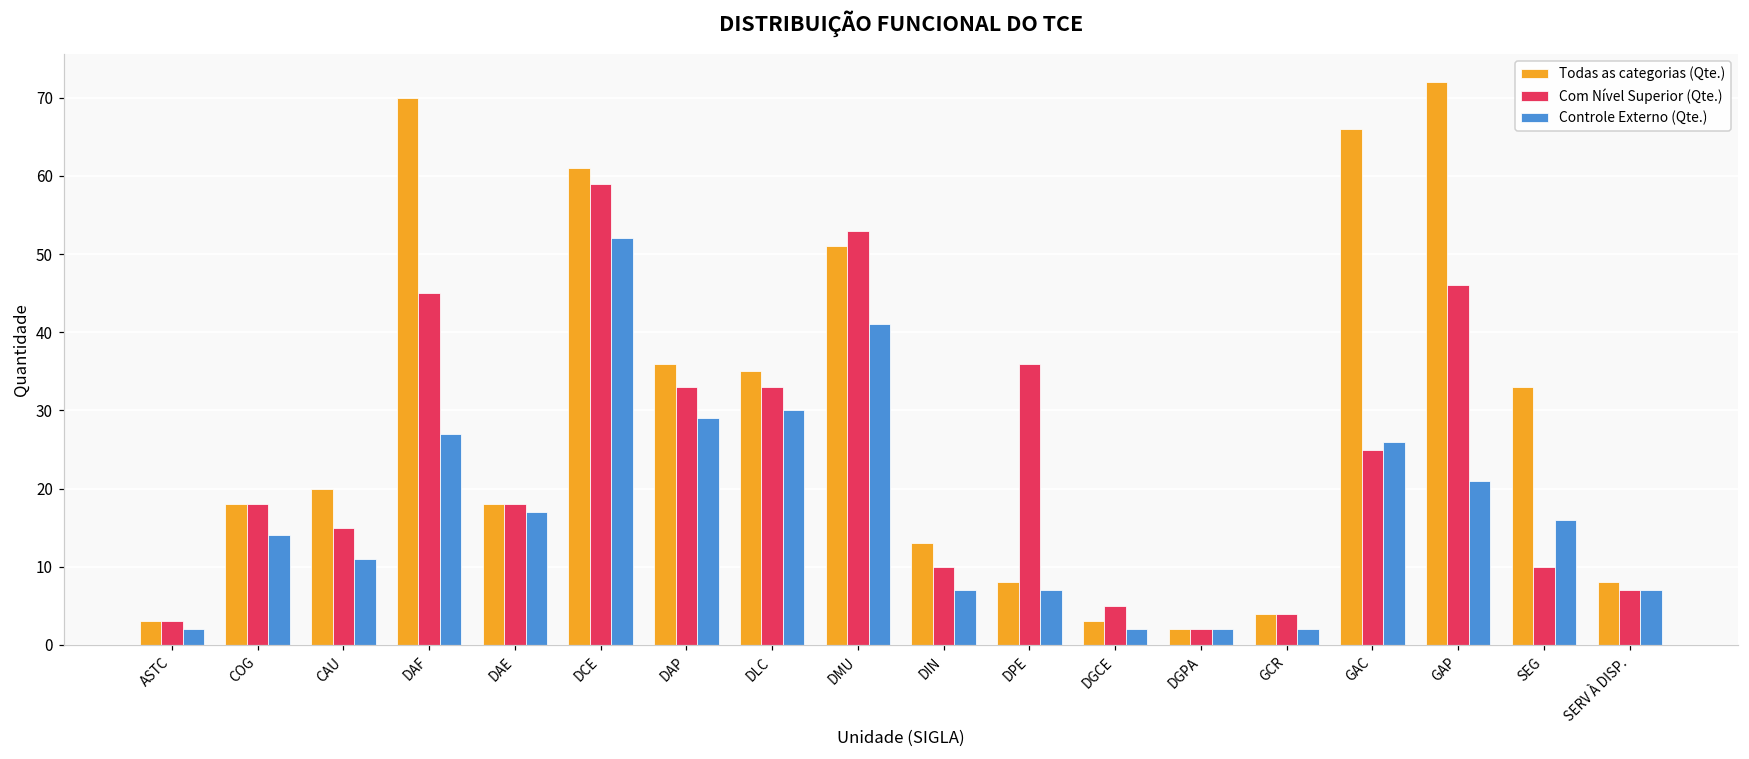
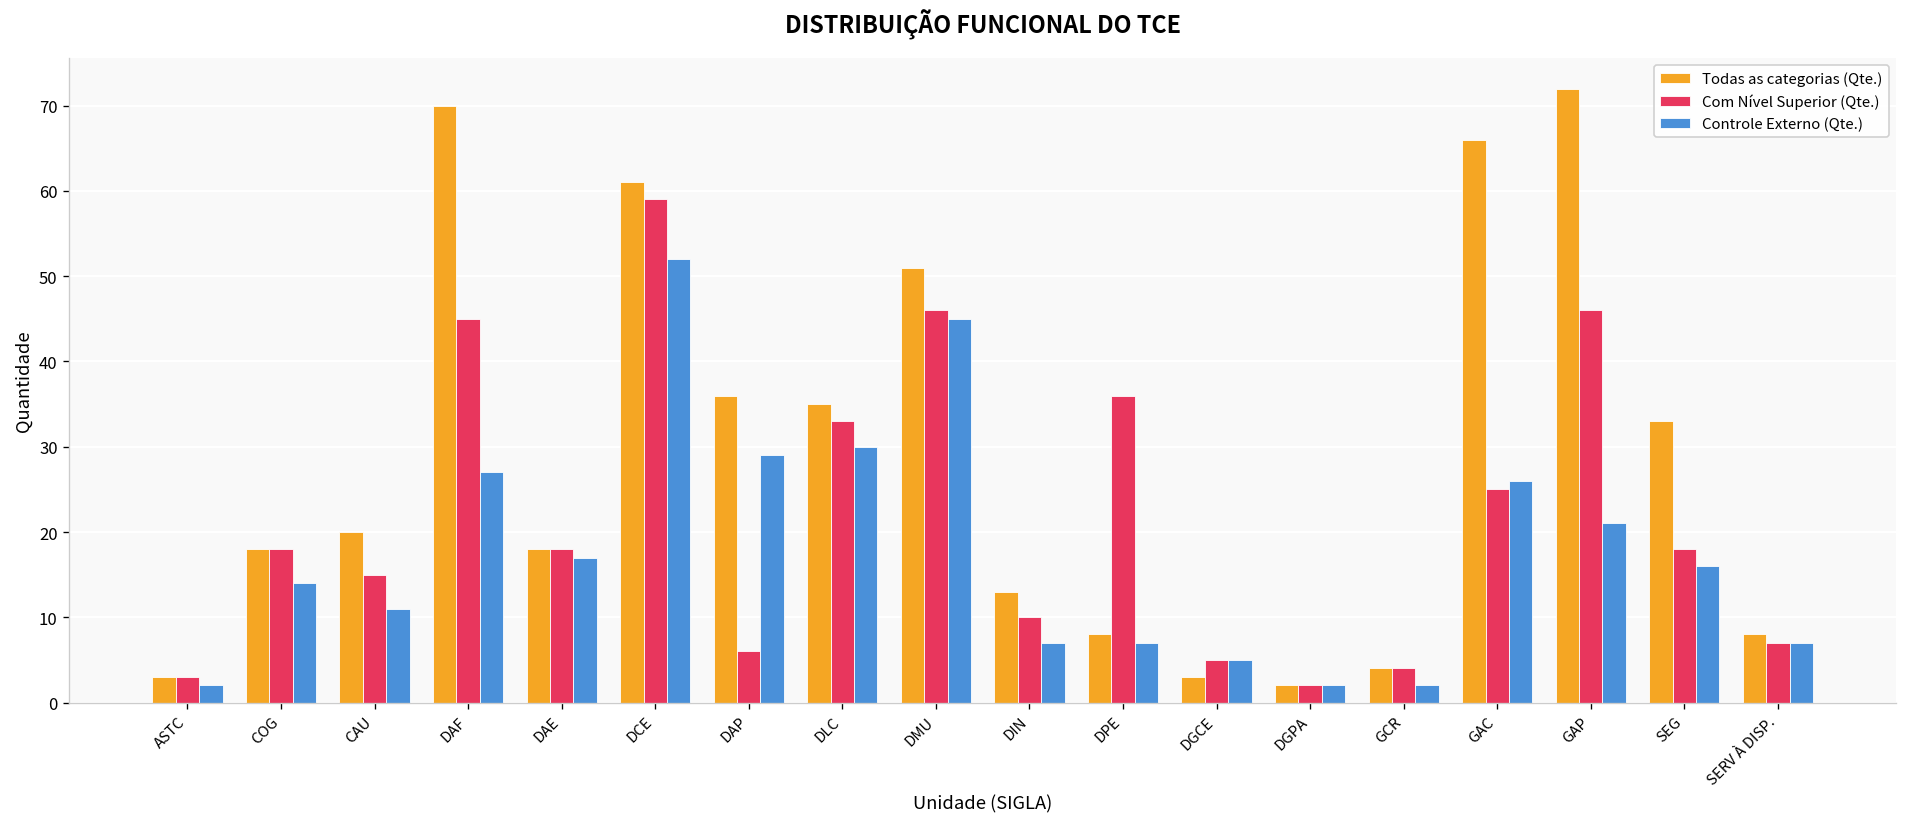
Com Nível Superior (Qte.), DAP: 33 -> 6
Com Nível Superior (Qte.), DMU: 53 -> 46
Controle Externo (Qte.), DMU: 41 -> 45
Controle Externo (Qte.), DGCE: 2 -> 5
Com Nível Superior (Qte.), SEG: 10 -> 18
